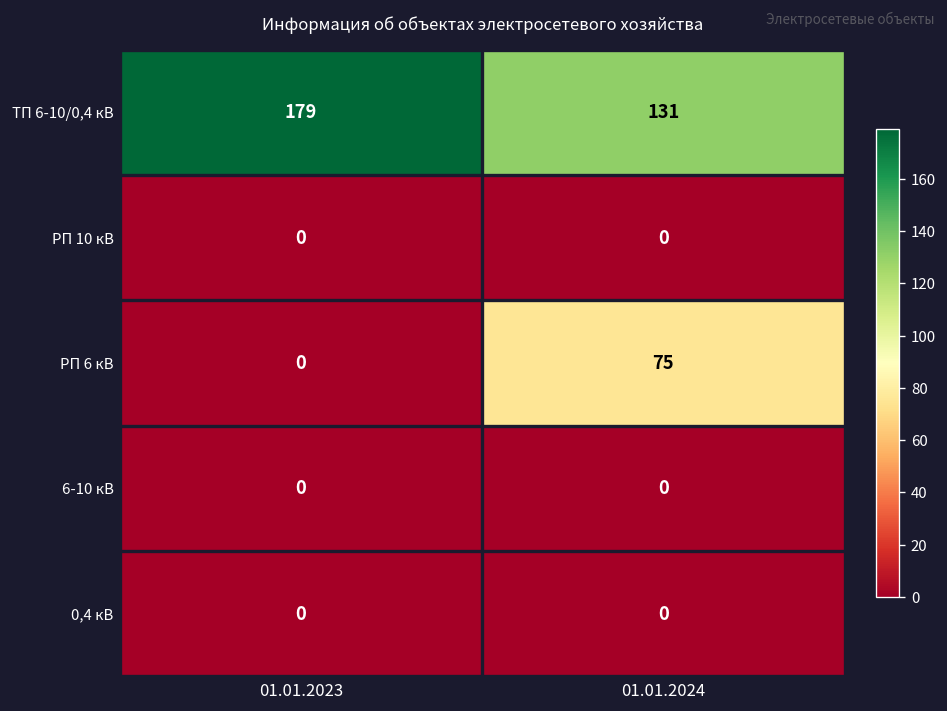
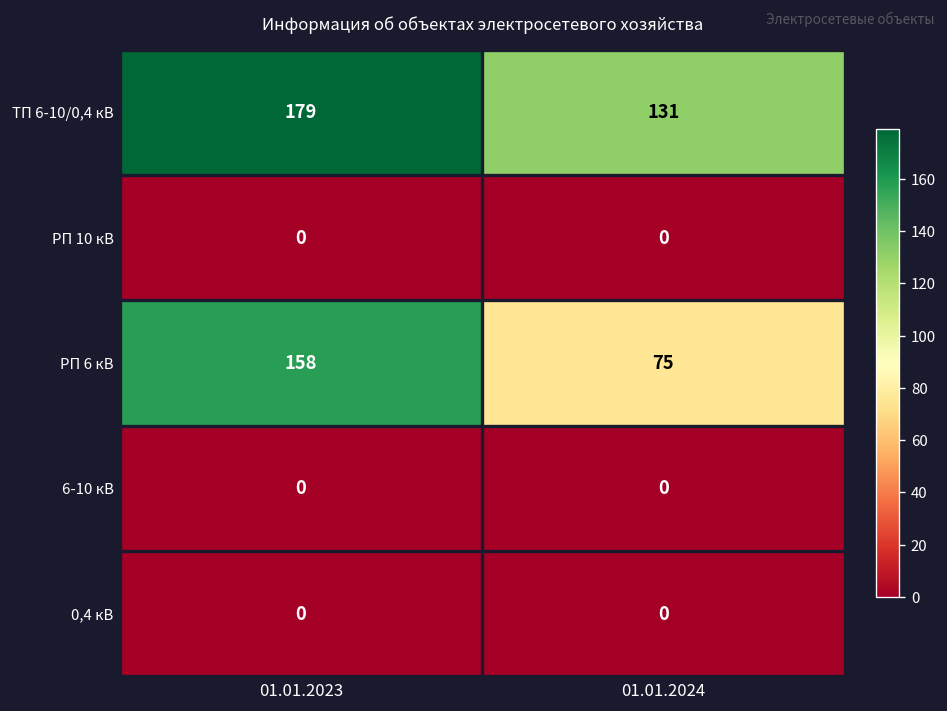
РП 6 кВ, 01.01.2023: 0 -> 158
